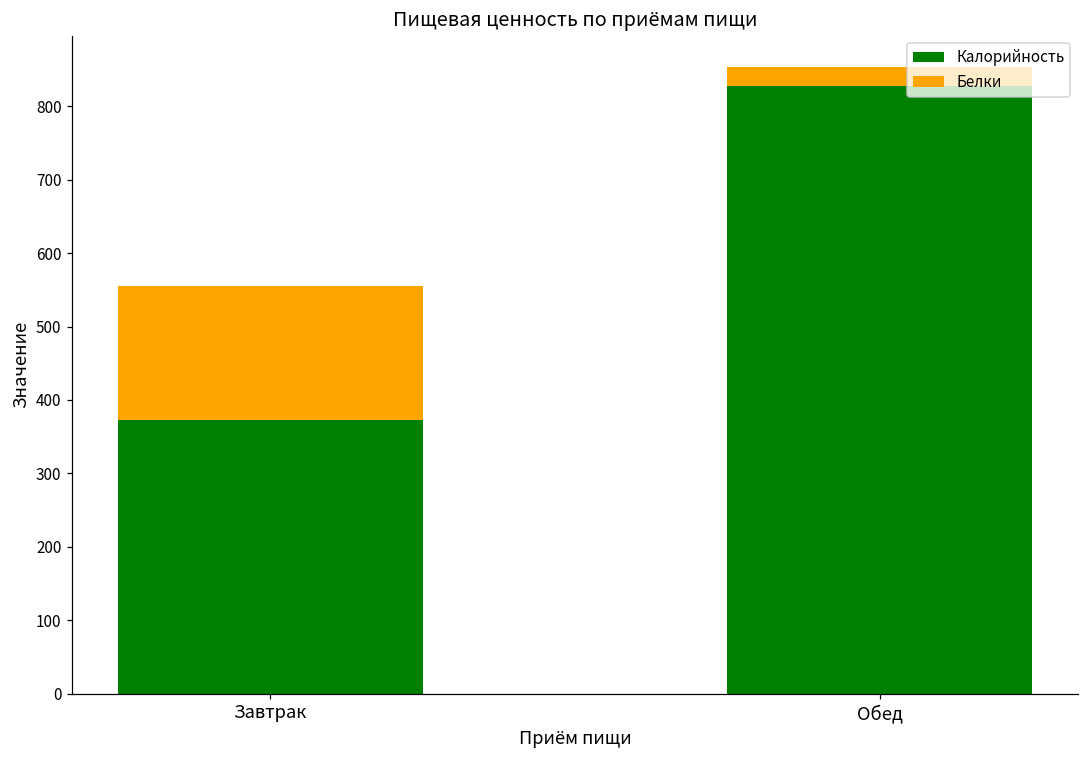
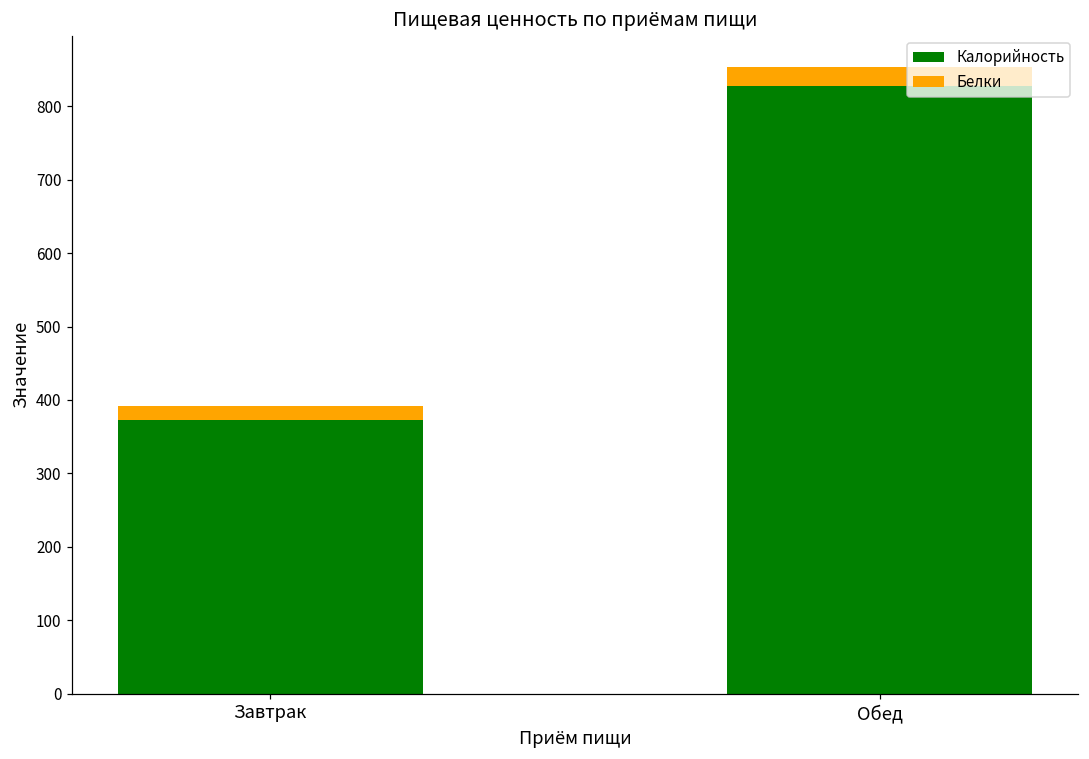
Белки, Завтрак: 180 -> 20
